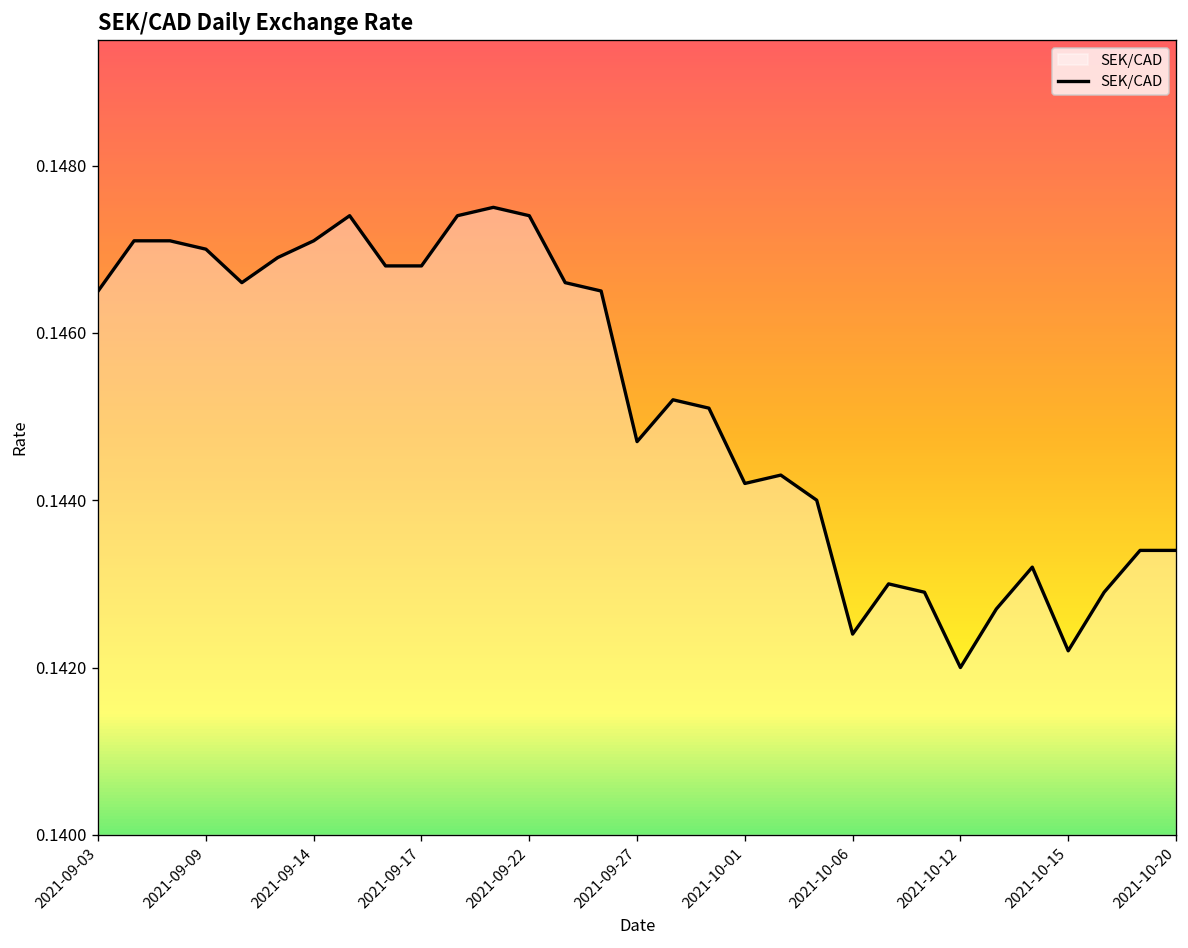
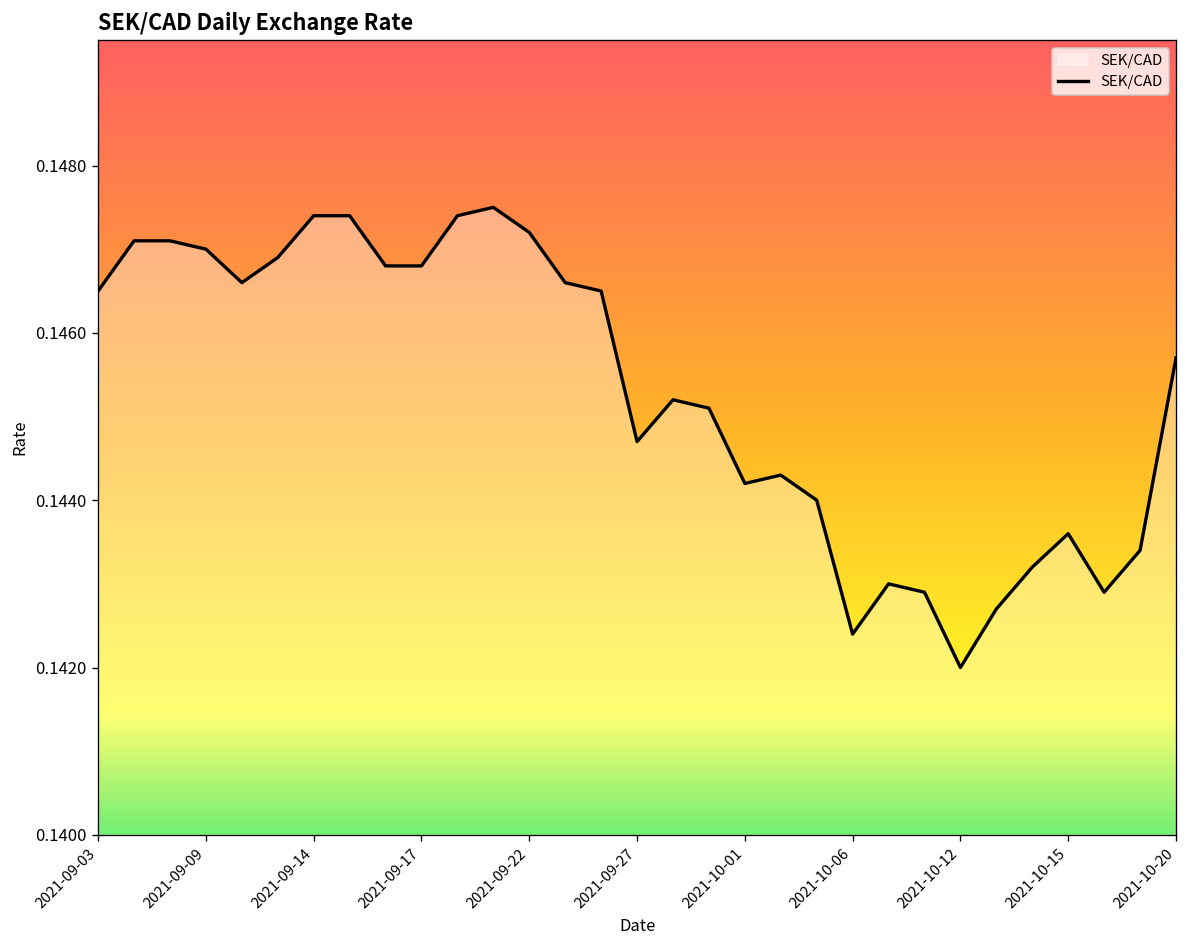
2021-09-14: 0.1471 -> 0.1474
2021-09-22: 0.1474 -> 0.1472
2021-10-15: 0.1422 -> 0.1436
2021-10-20: 0.1434 -> 0.1457
